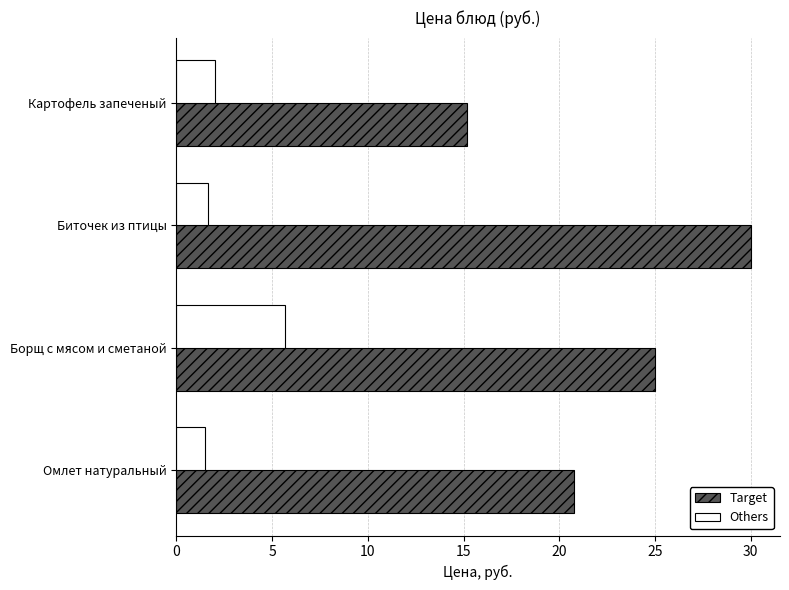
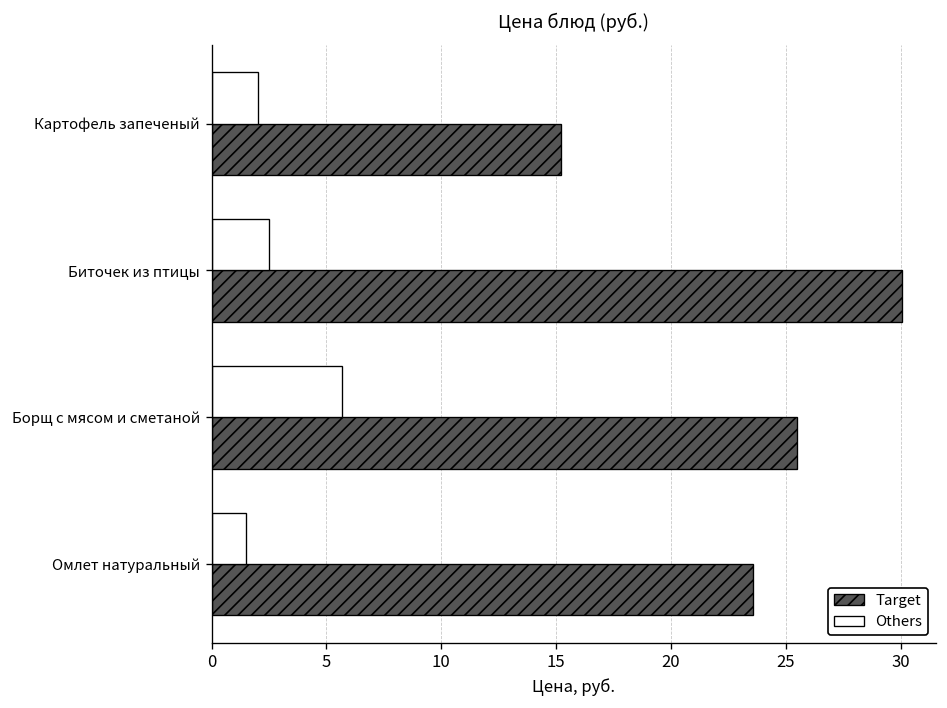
Others, Биточек из птицы: 1.6 -> 2.5
Target, Борщ с мясом и сметаной: 25.0 -> 25.5
Target, Омлет натуральный: 20.8 -> 23.6
